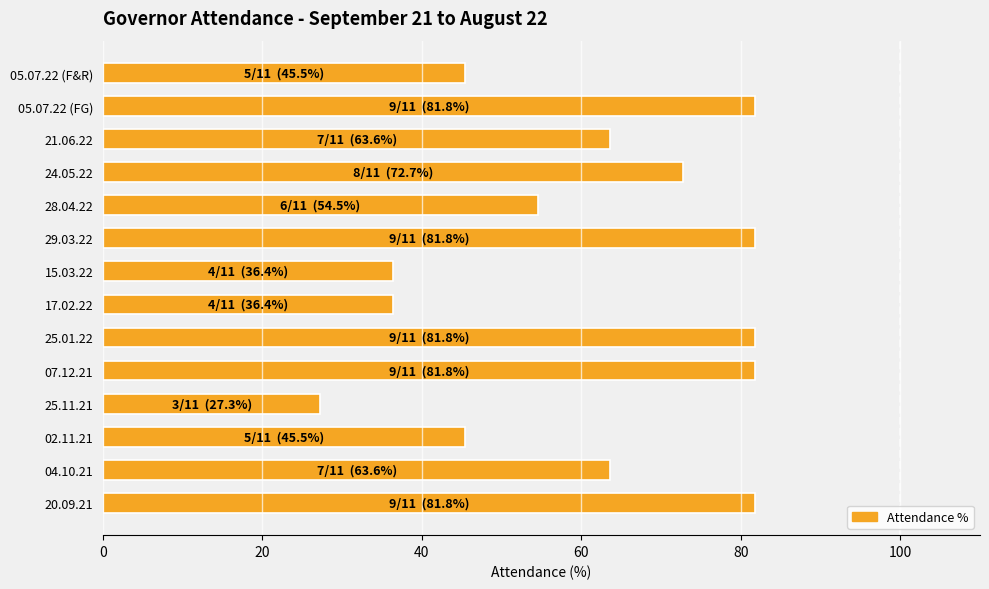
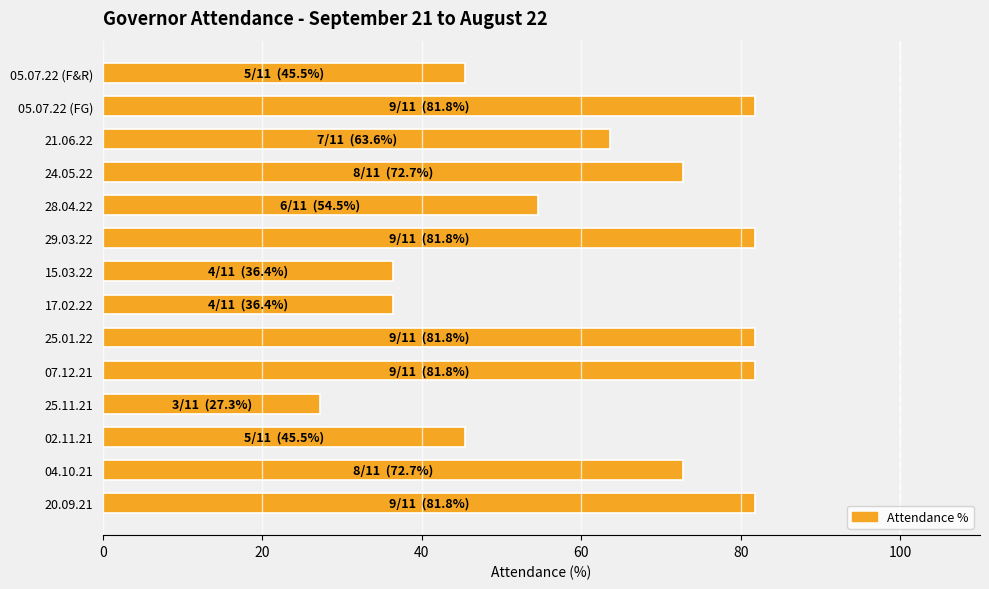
04.10.21: 7/11 (63.6%) -> 8/11 (72.7%)
